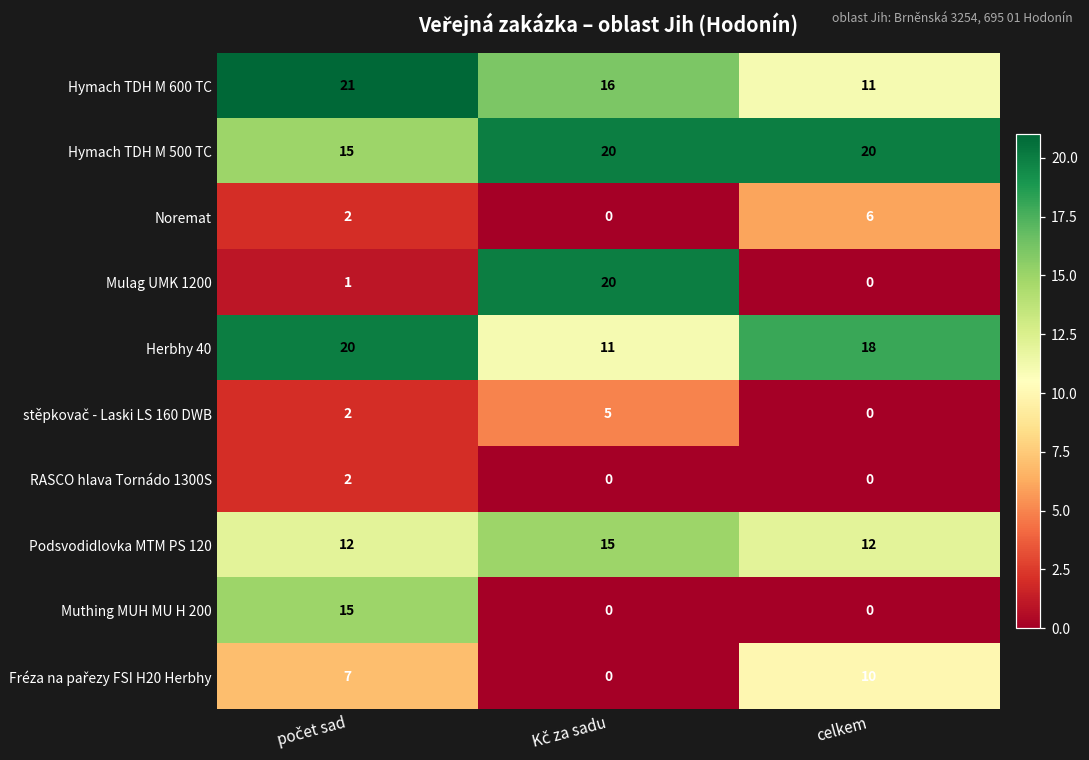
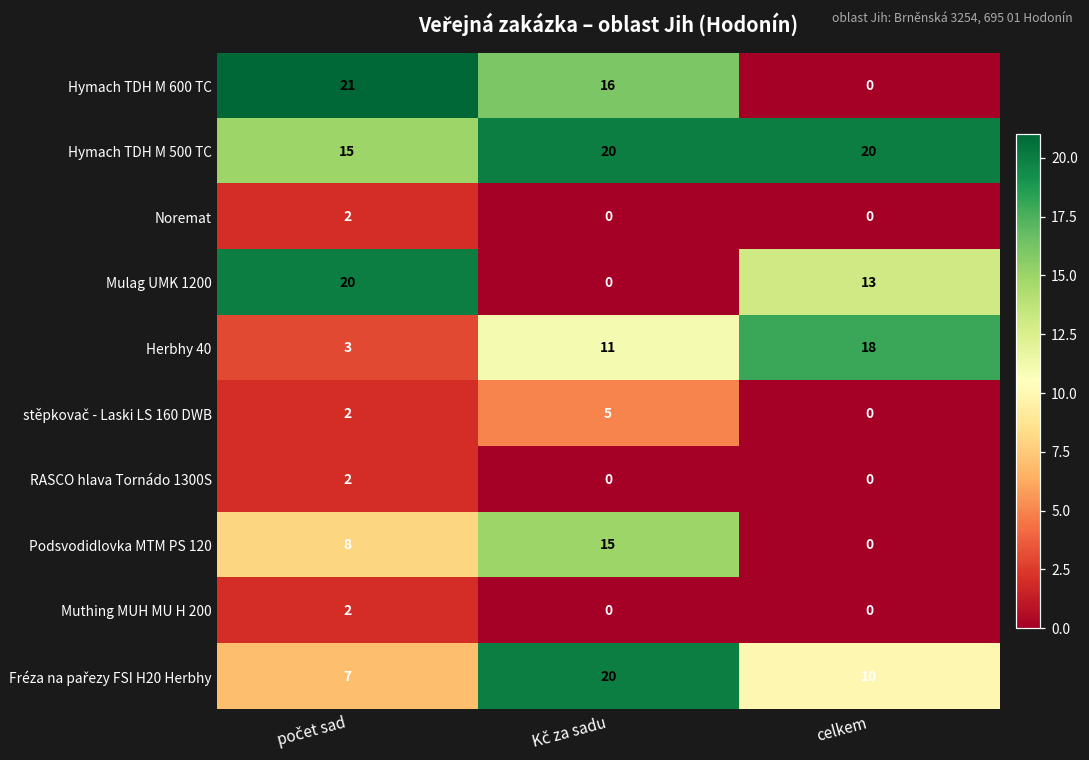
Hymach TDH M 600 TC, celkem: 11 -> 0
Noremat, celkem: 6 -> 0
Mulag UMK 1200, počet sad: 1 -> 20
Mulag UMK 1200, Kč za sadu: 20 -> 0
Mulag UMK 1200, celkem: 0 -> 13
Herbhy 40, počet sad: 20 -> 3
Podsvodidlovka MTM PS 120, počet sad: 12 -> 8
Podsvodidlovka MTM PS 120, celkem: 12 -> 0
Muthing MUH MU H 200, počet sad: 15 -> 2
Fréza na pařezy FSI H20 Herbhy, Kč za sadu: 0 -> 20
